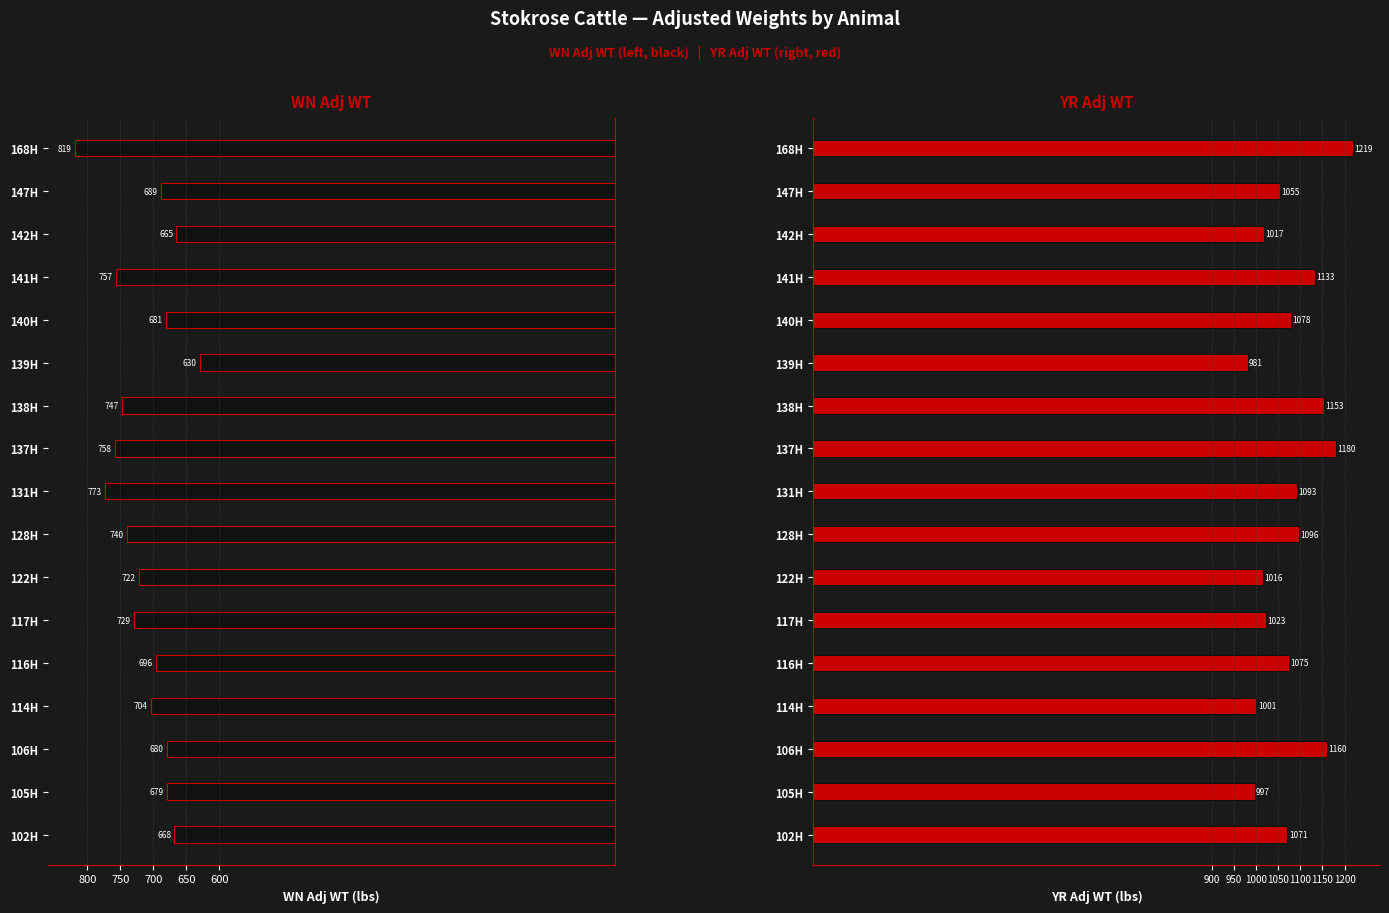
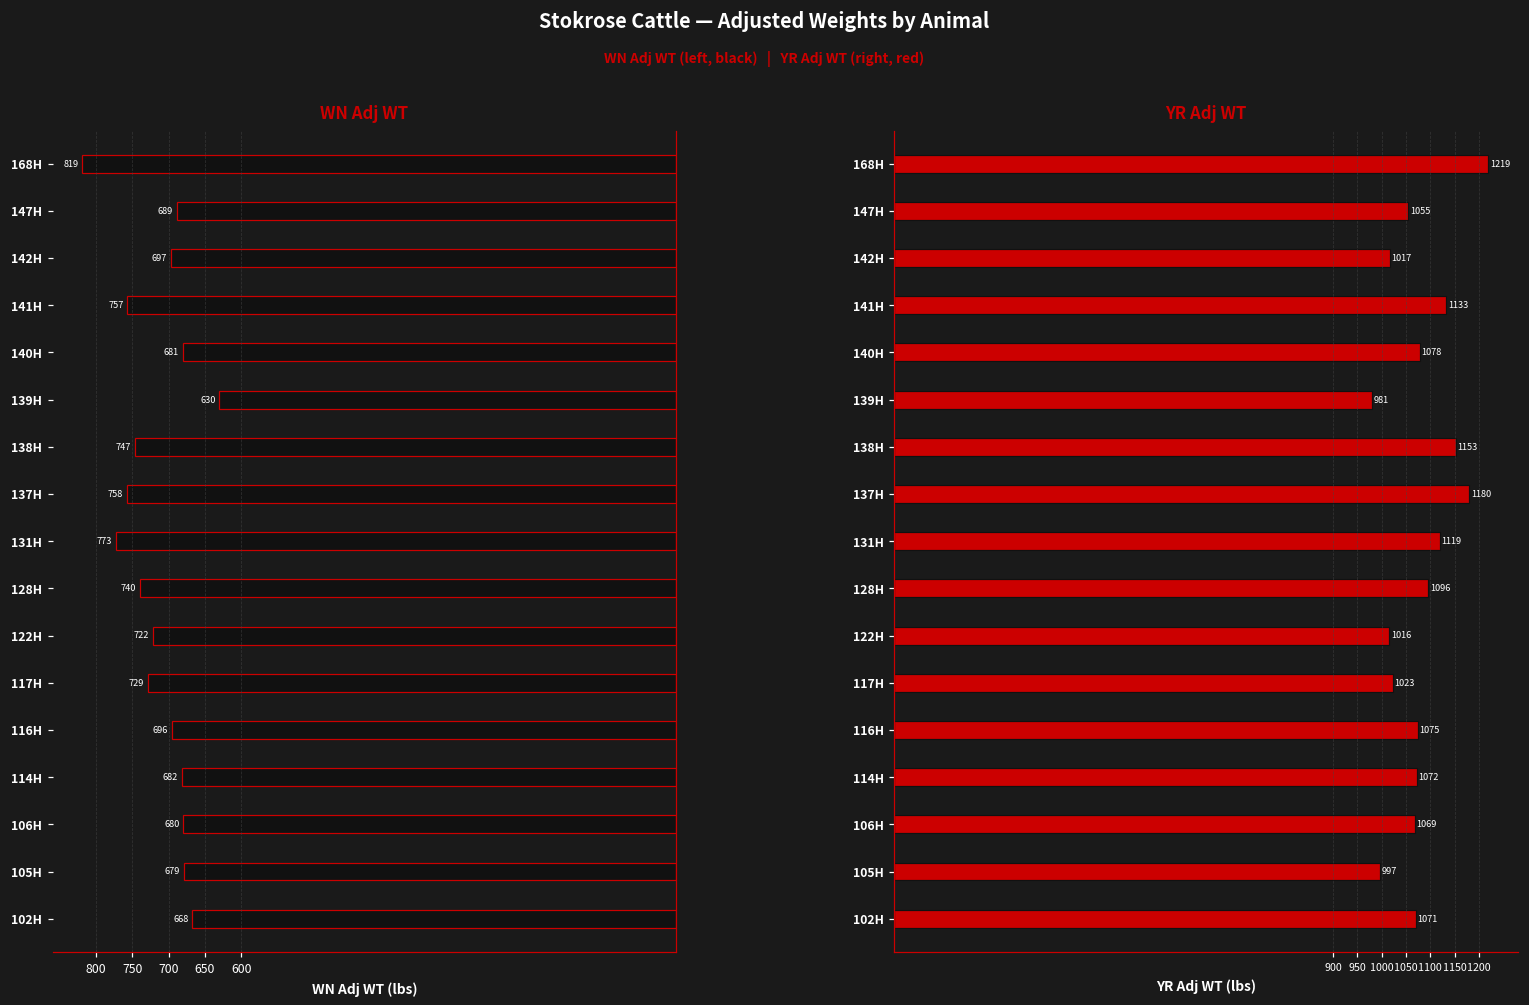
WN Adj WT, 142H: 665 -> 697
WN Adj WT, 114H: 704 -> 682
YR Adj WT, 131H: 1093 -> 1119
YR Adj WT, 114H: 1001 -> 1072
YR Adj WT, 106H: 1160 -> 1069
